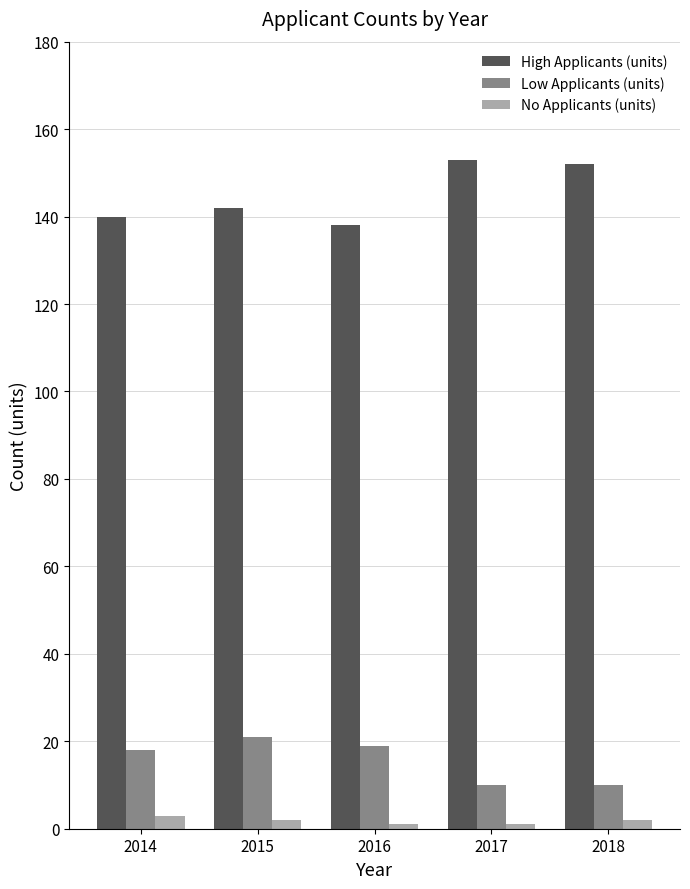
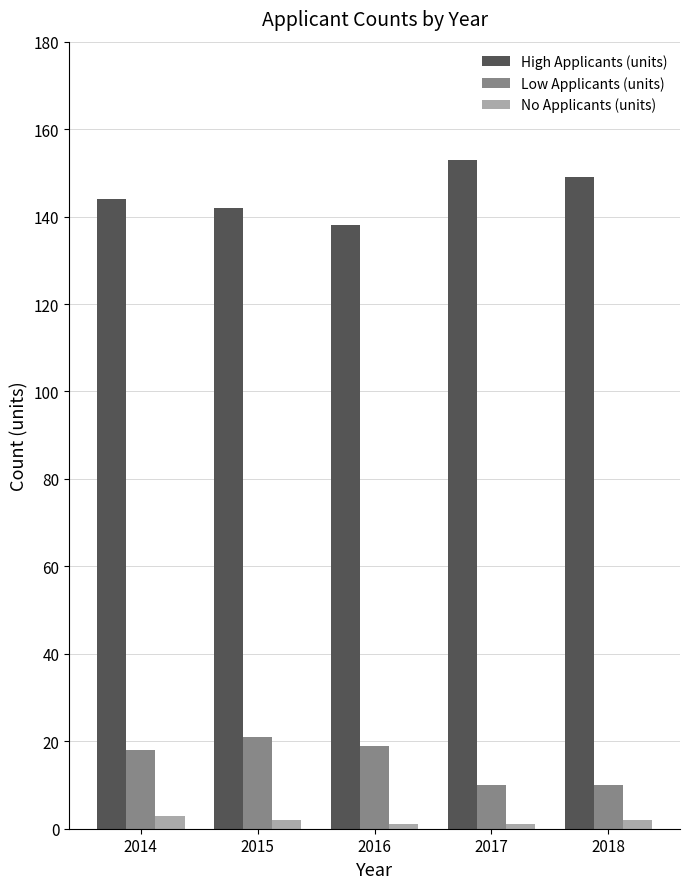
High Applicants (units), 2014: 140 -> 144
High Applicants (units), 2018: 152 -> 149
